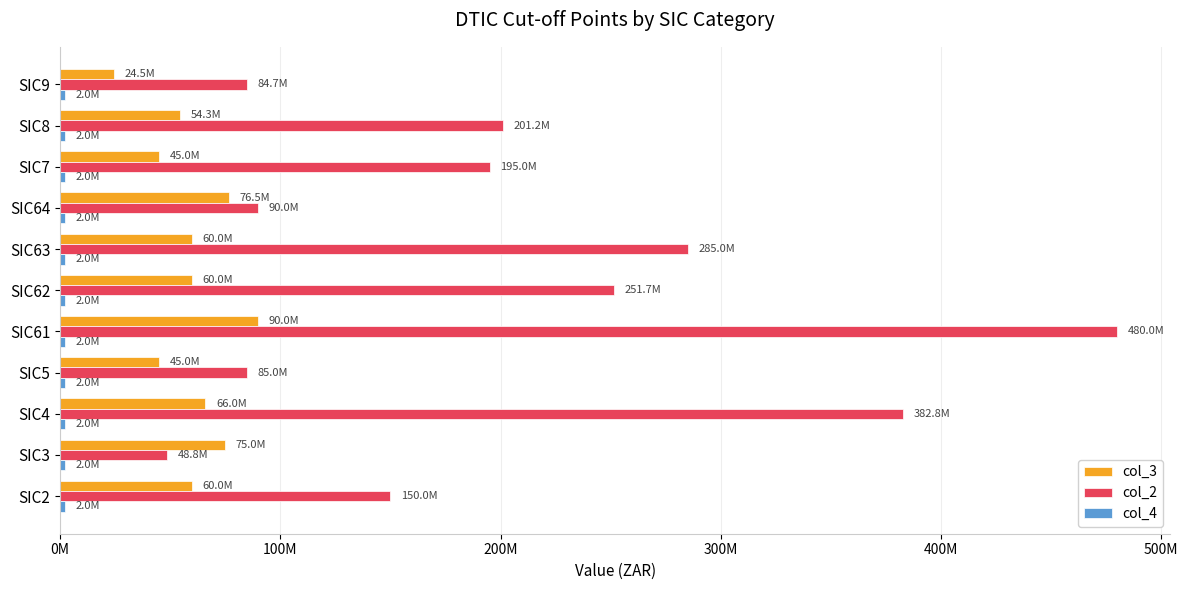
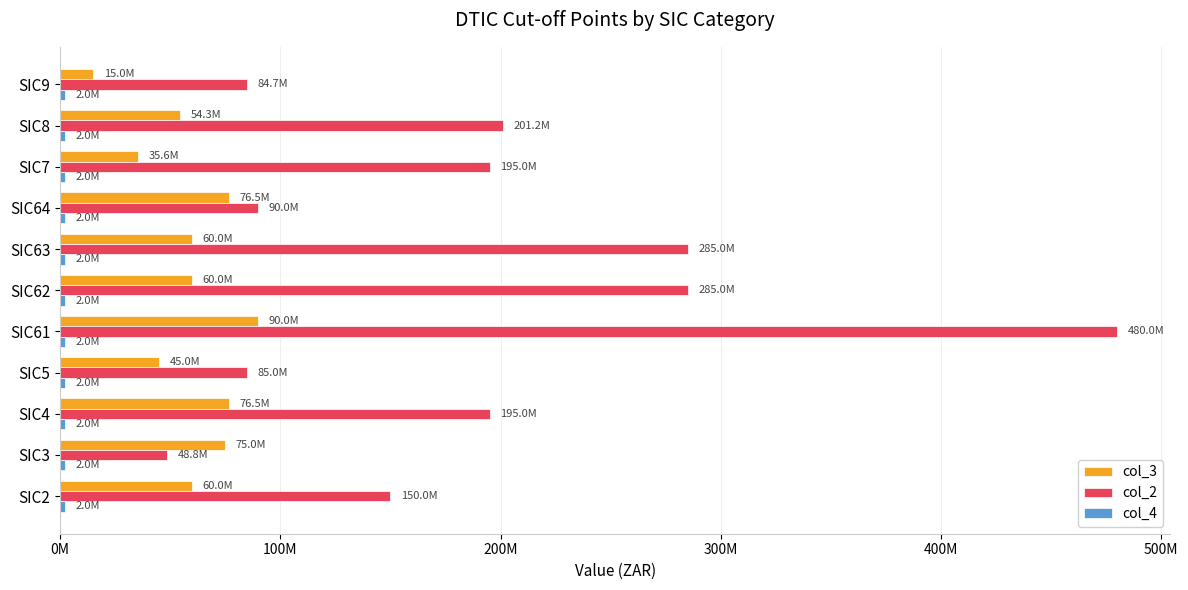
col_3, SIC9: 24.5M -> 15.0M
col_3, SIC7: 45.0M -> 35.6M
col_2, SIC62: 251.7M -> 285.0M
col_3, SIC4: 66.0M -> 76.5M
col_2, SIC4: 382.8M -> 195.0M
